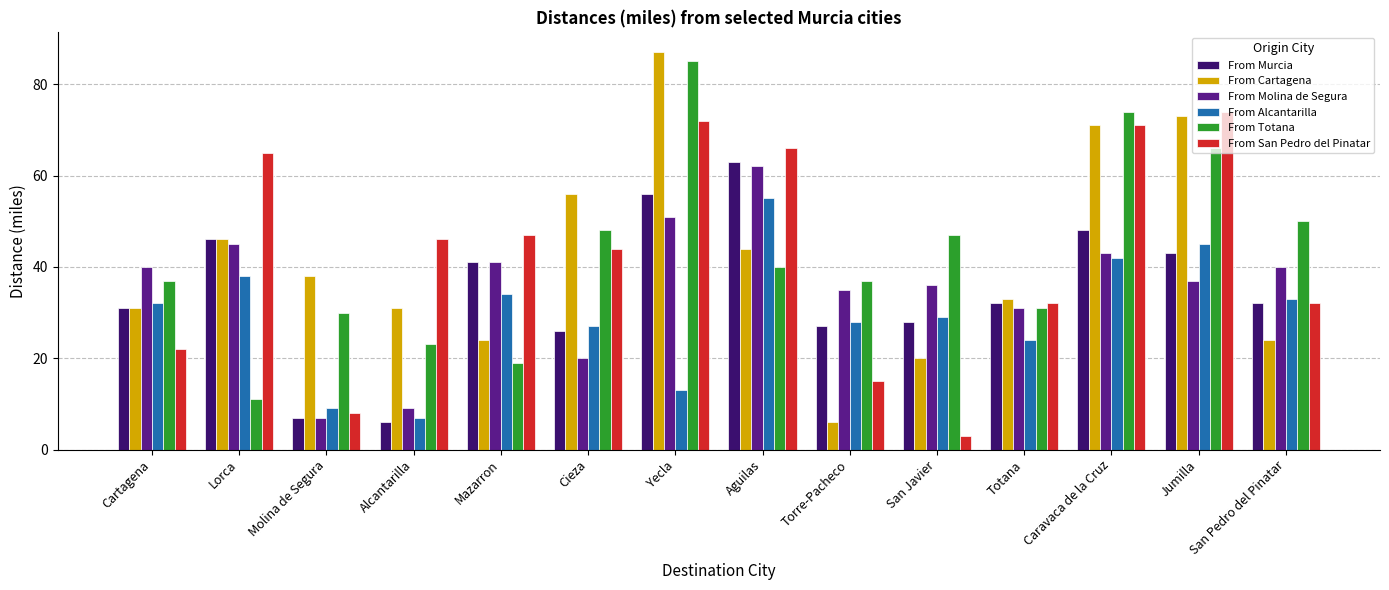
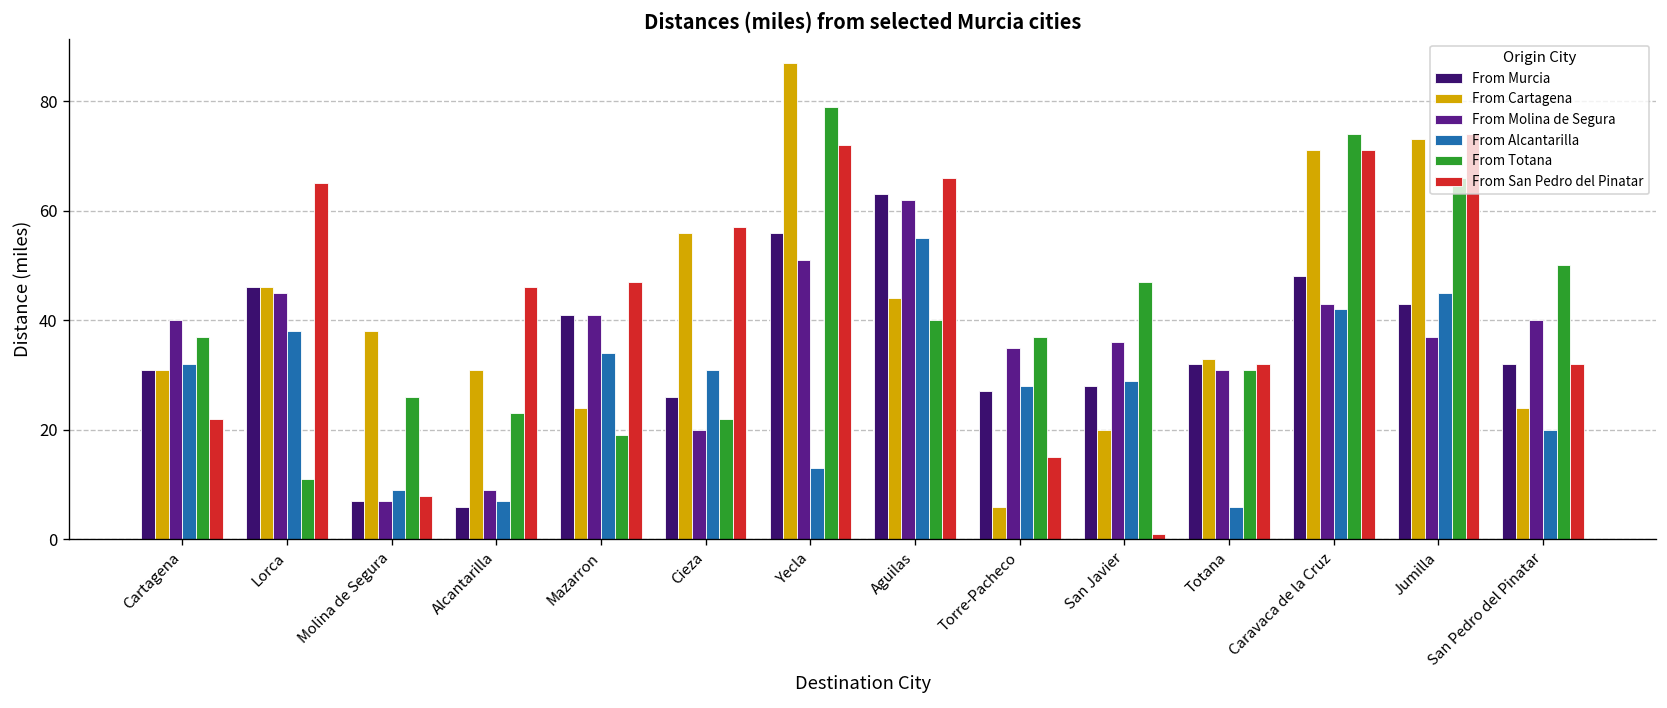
From Totana, Molina de Segura: 30 -> 26
From Alcantarilla, Cieza: 27 -> 31
From Totana, Cieza: 48 -> 22
From San Pedro del Pinatar, Cieza: 44 -> 57
From Totana, Yecla: 85 -> 79
From San Pedro del Pinatar, San Javier: 3 -> 1
From Alcantarilla, Totana: 24 -> 6
From Alcantarilla, San Pedro del Pinatar: 33 -> 20
